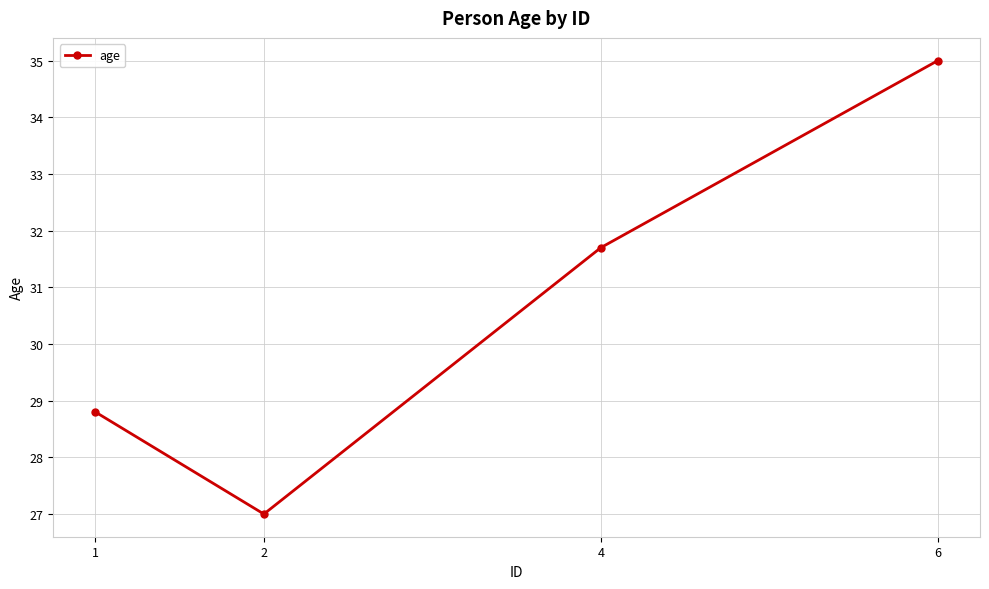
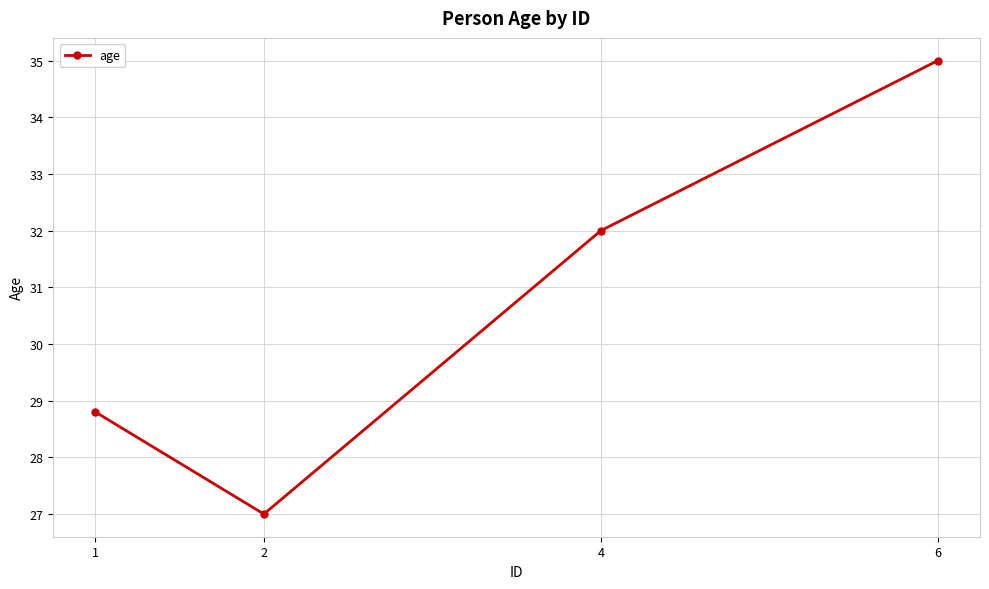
4: 31.7 -> 32.0
